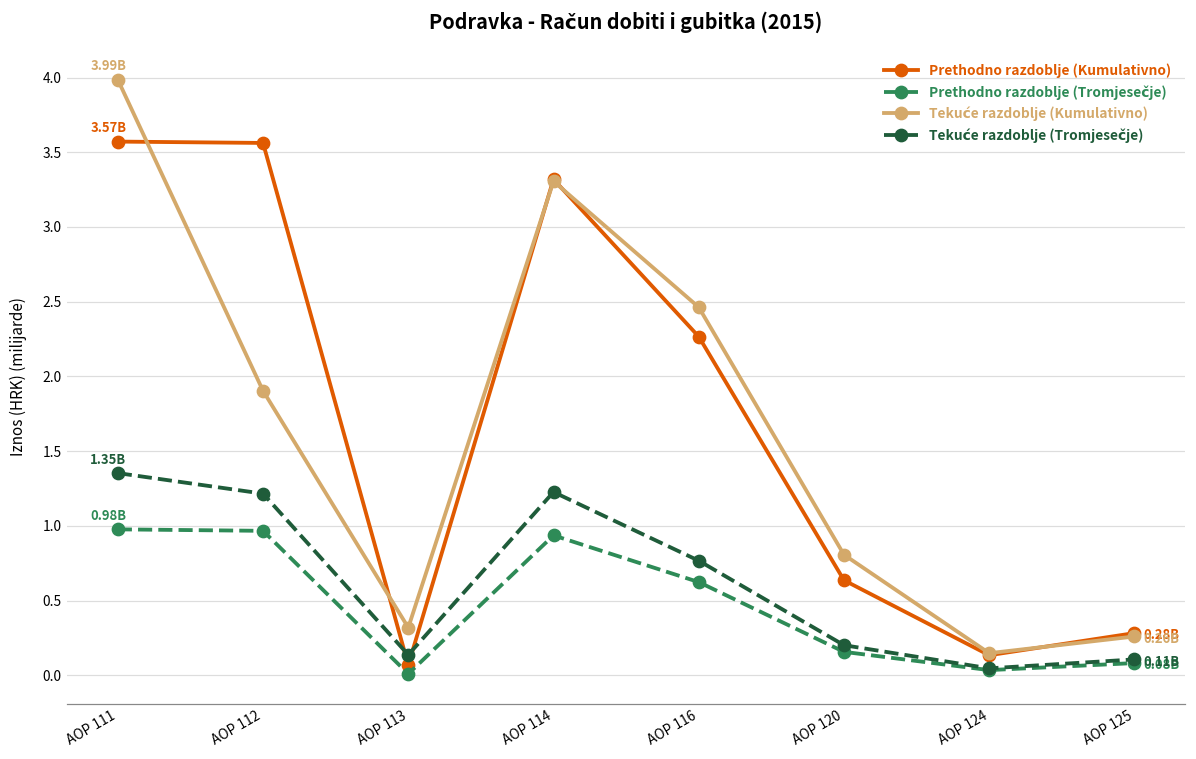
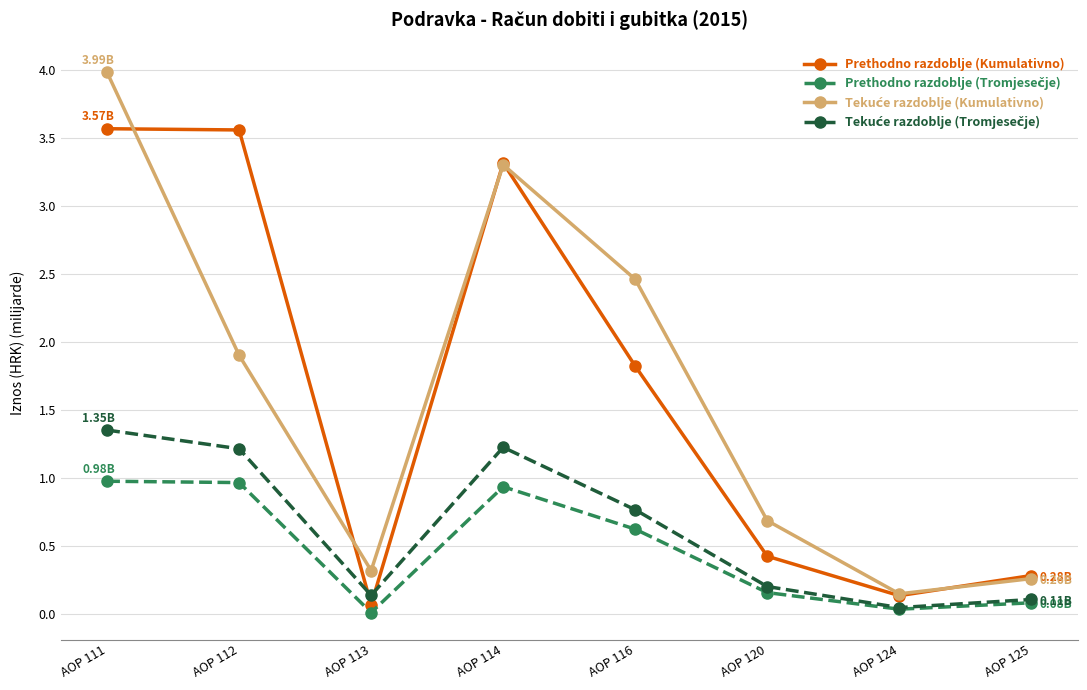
Prethodno razdoblje (Kumulativno), AOP 116: 2.27 -> 1.82
Prethodno razdoblje (Kumulativno), AOP 120: 0.64 -> 0.42
Tekuće razdoblje (Kumulativno), AOP 120: 0.81 -> 0.69
